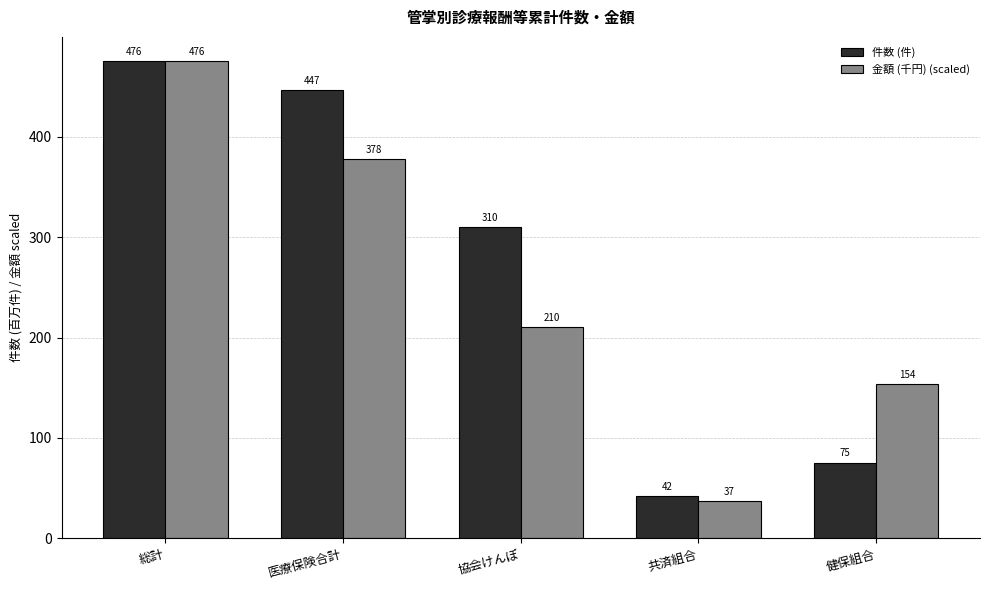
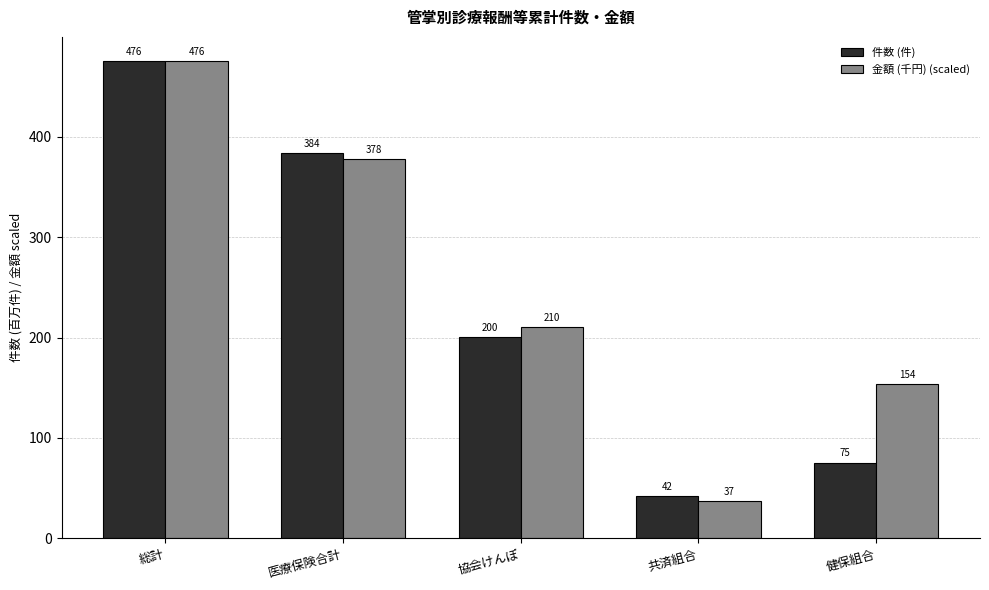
件数 (件), 医療保険合計: 447 -> 384
件数 (件), 協会けんぽ: 310 -> 200
